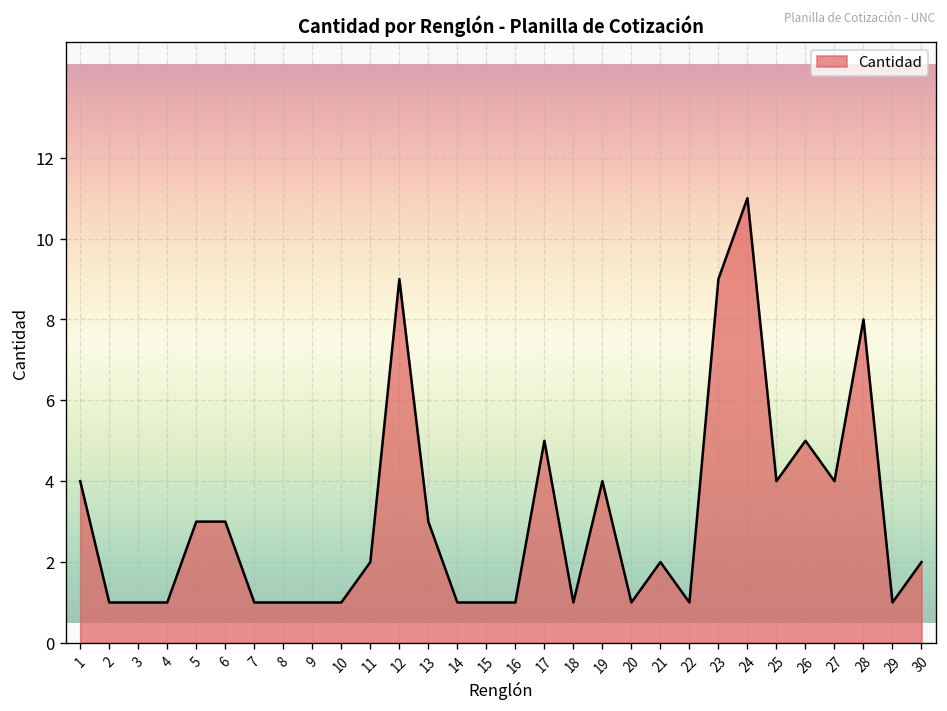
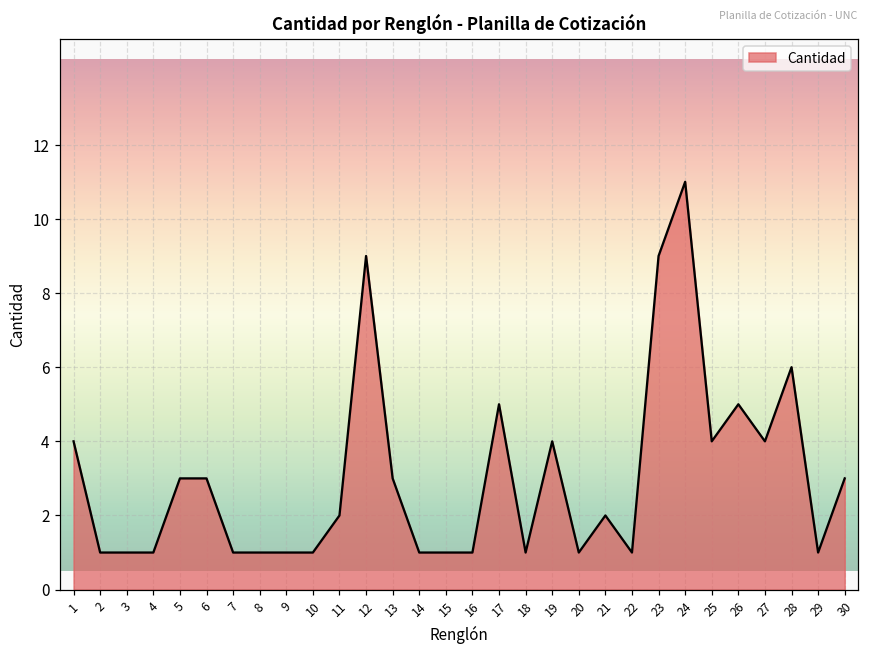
28: 8 -> 6
30: 2 -> 3
